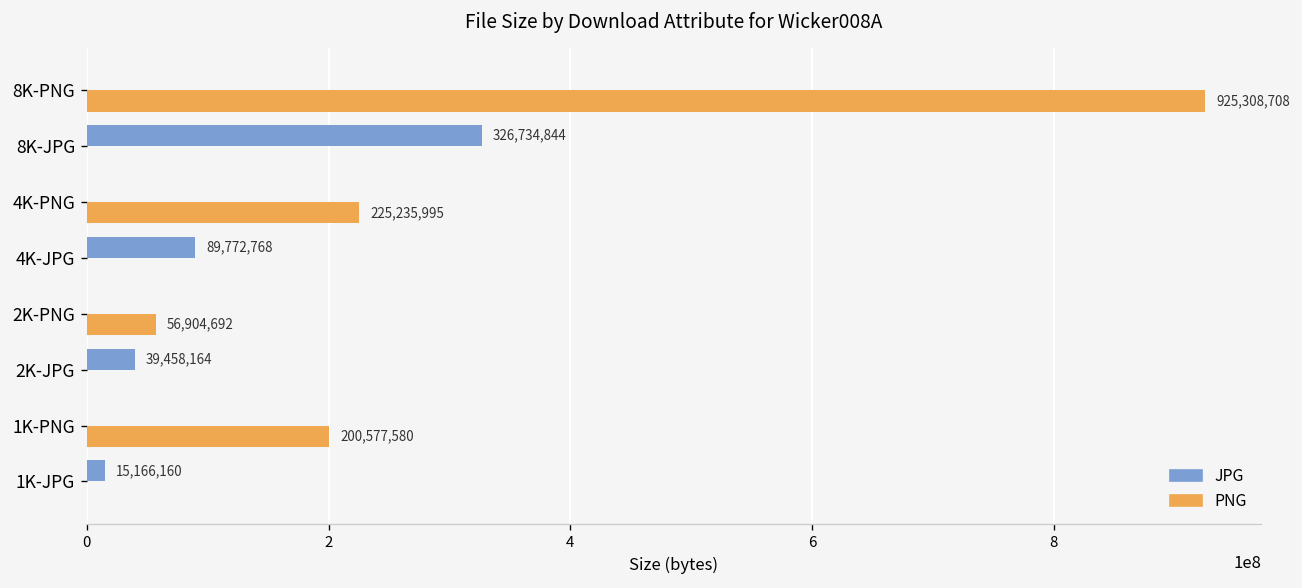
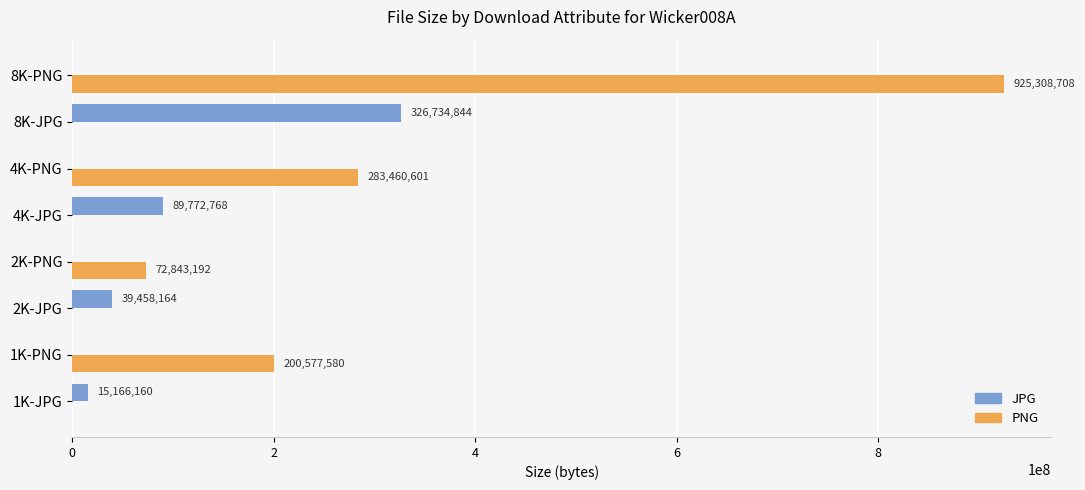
PNG, 4K-PNG: 225,235,995 -> 283,460,601
PNG, 2K-PNG: 56,904,692 -> 72,843,192
